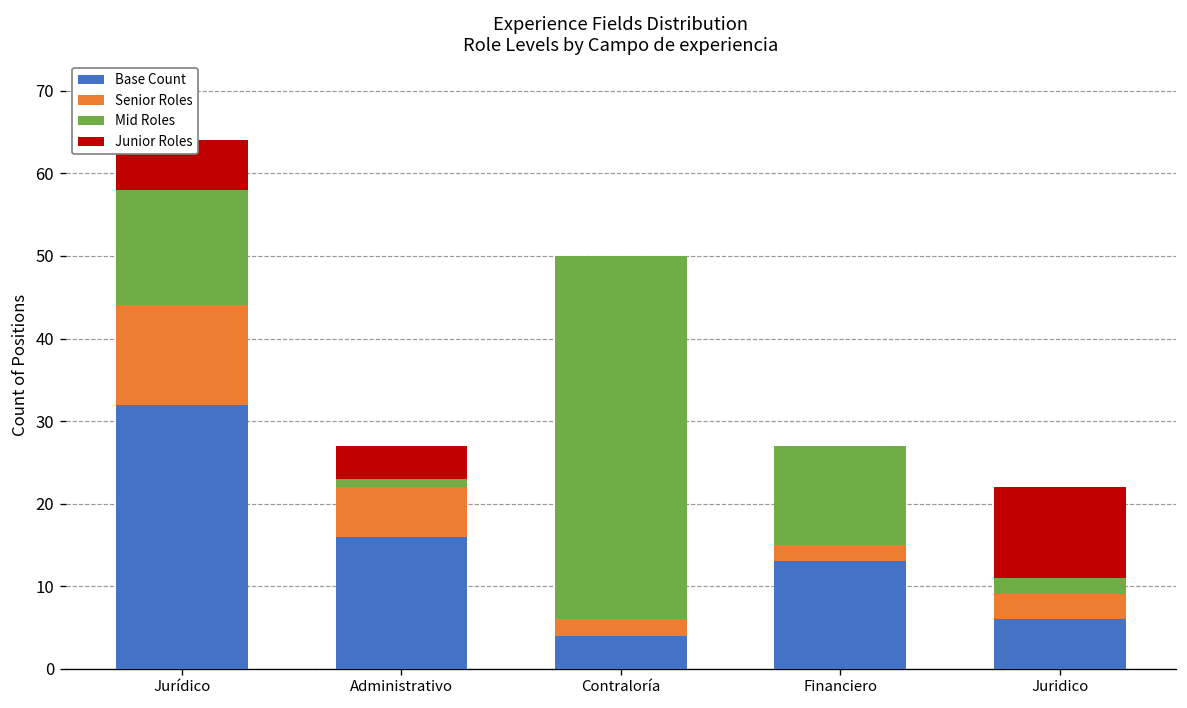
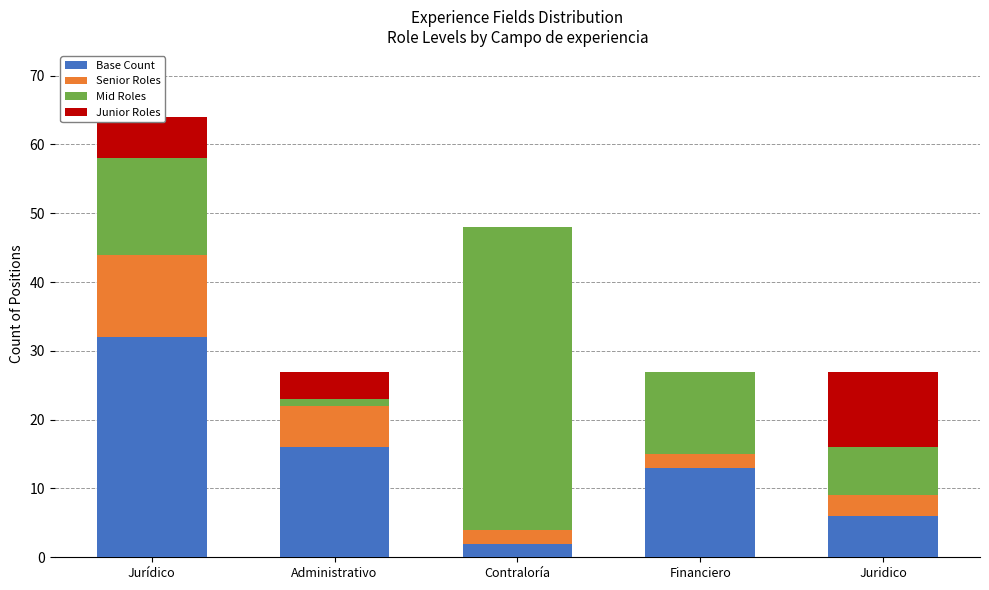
Base Count, Contraloría: 4 -> 2
Mid Roles, Juridico: 2 -> 7
